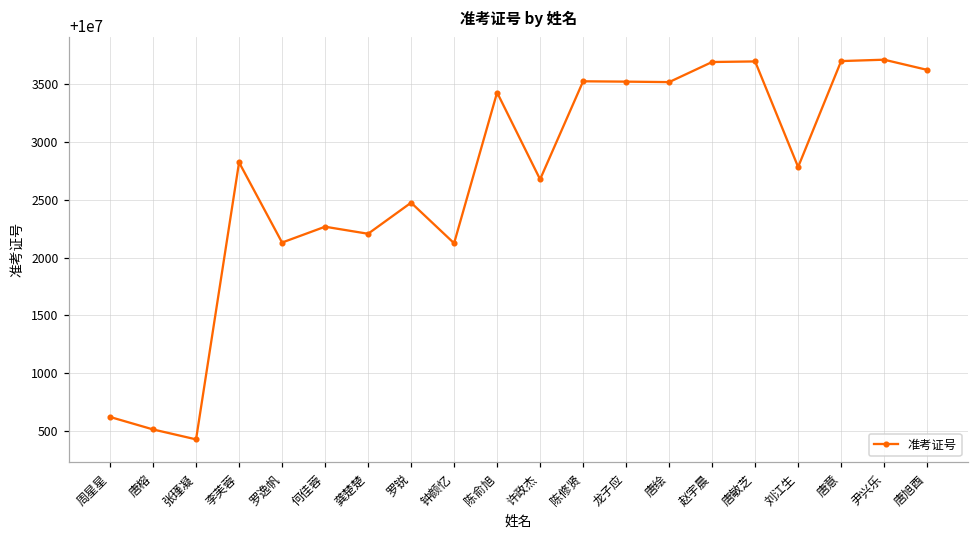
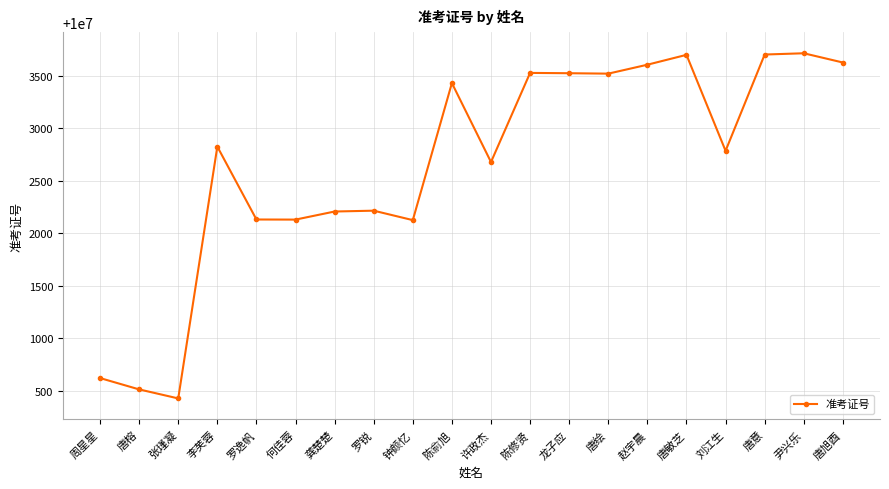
何佳蓉: 10002270 -> 10002130
罗锐: 10002480 -> 10002210
赵宇晨: 10003690 -> 10003600
